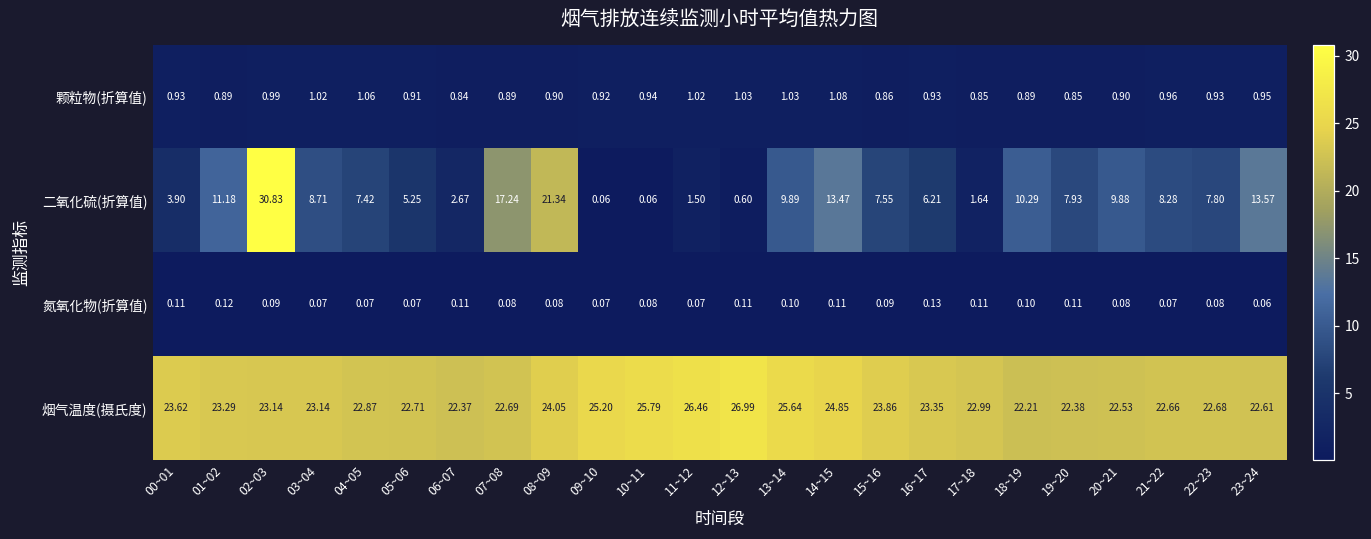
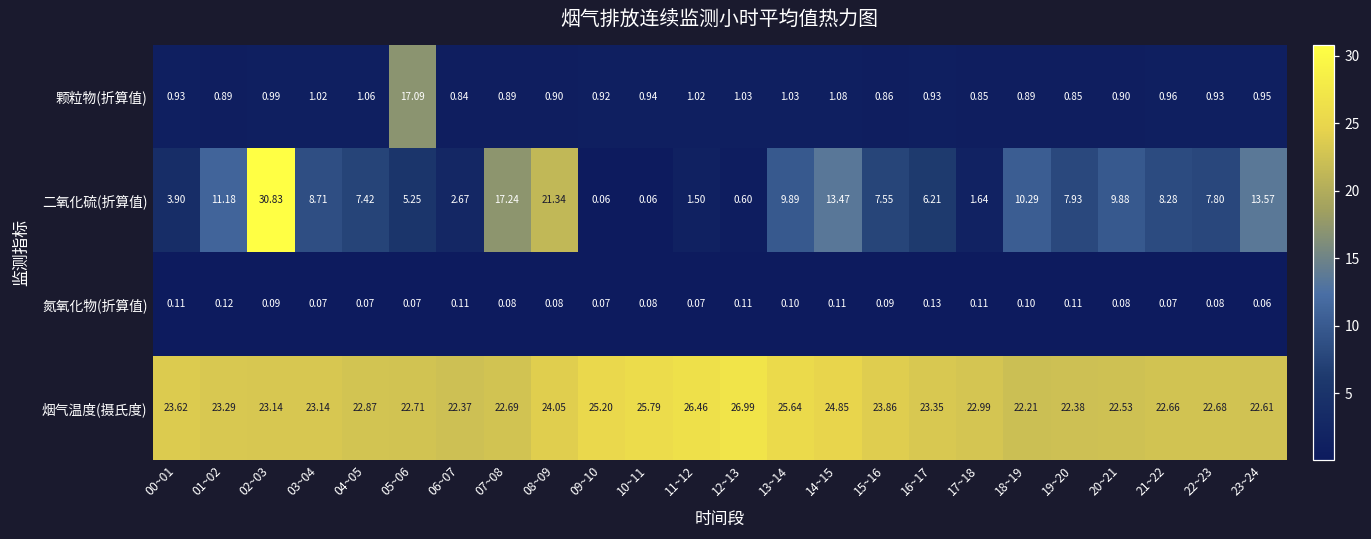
颗粒物(折算值), 05~06: 0.91 -> 17.09
